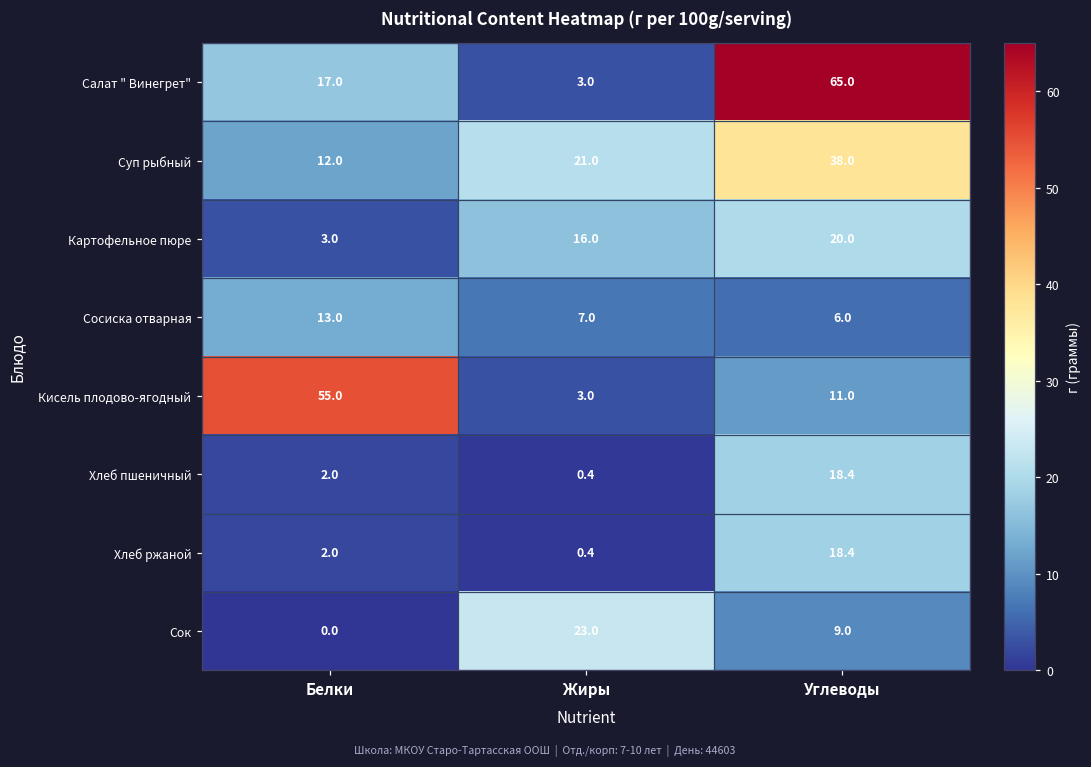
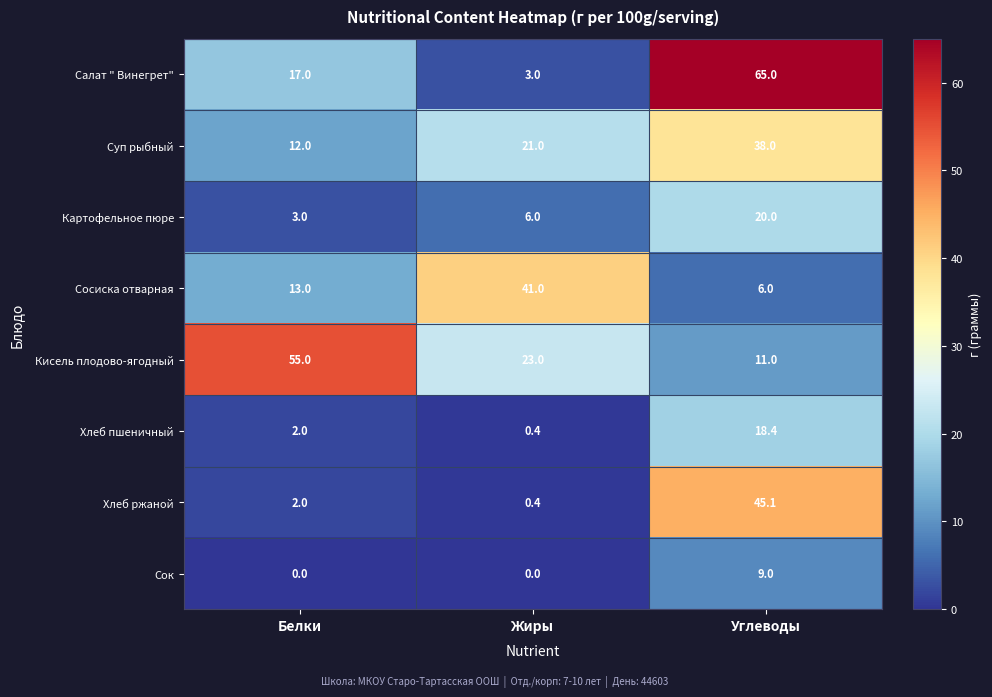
Картофельное пюре, Жиры: 16.0 -> 6.0
Сосиска отварная, Жиры: 7.0 -> 41.0
Кисель плодово-ягодный, Жиры: 3.0 -> 23.0
Хлеб ржаной, Углеводы: 18.4 -> 45.1
Сок, Жиры: 23.0 -> 0.0
